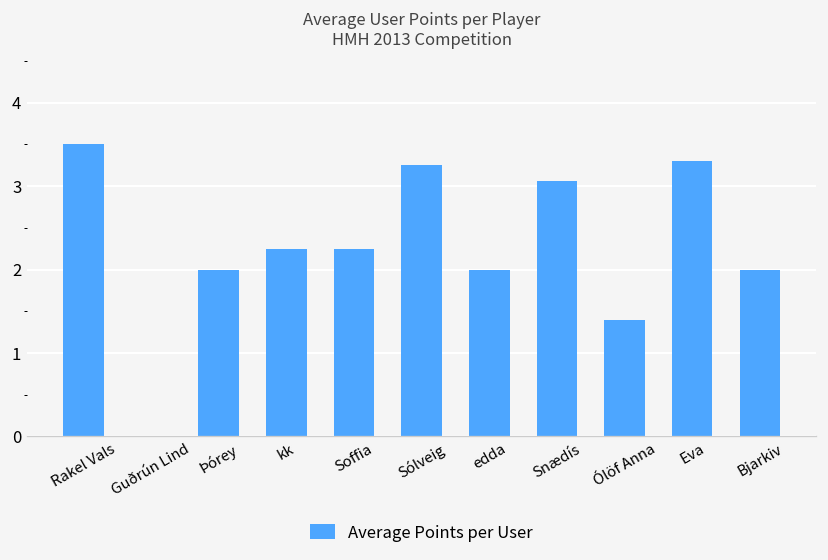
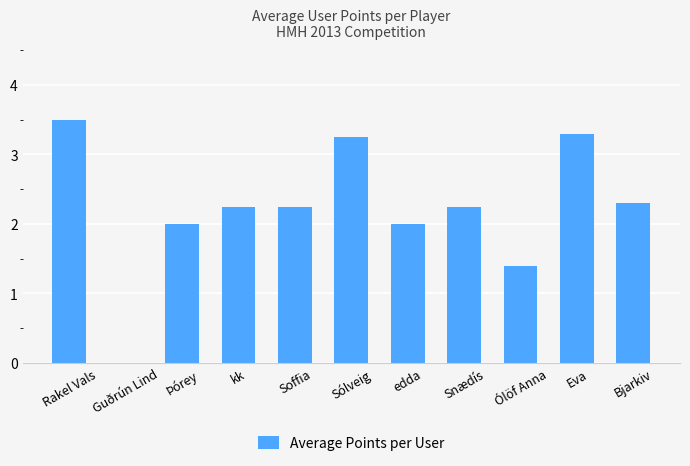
Snædís: 3.1 -> 2.3
Bjarkiv: 2.0 -> 2.3
